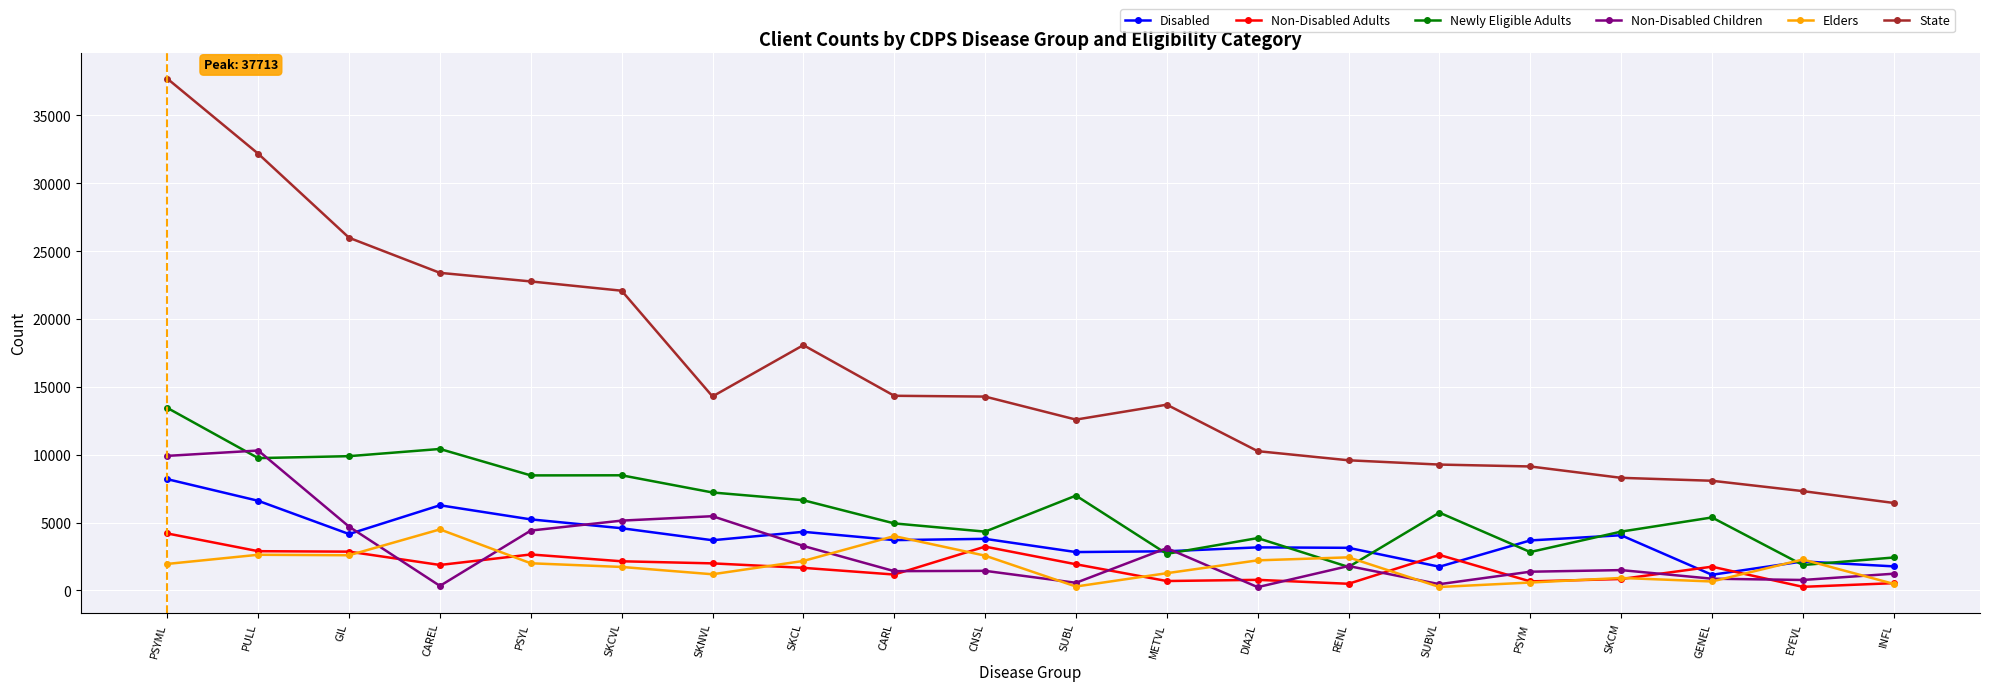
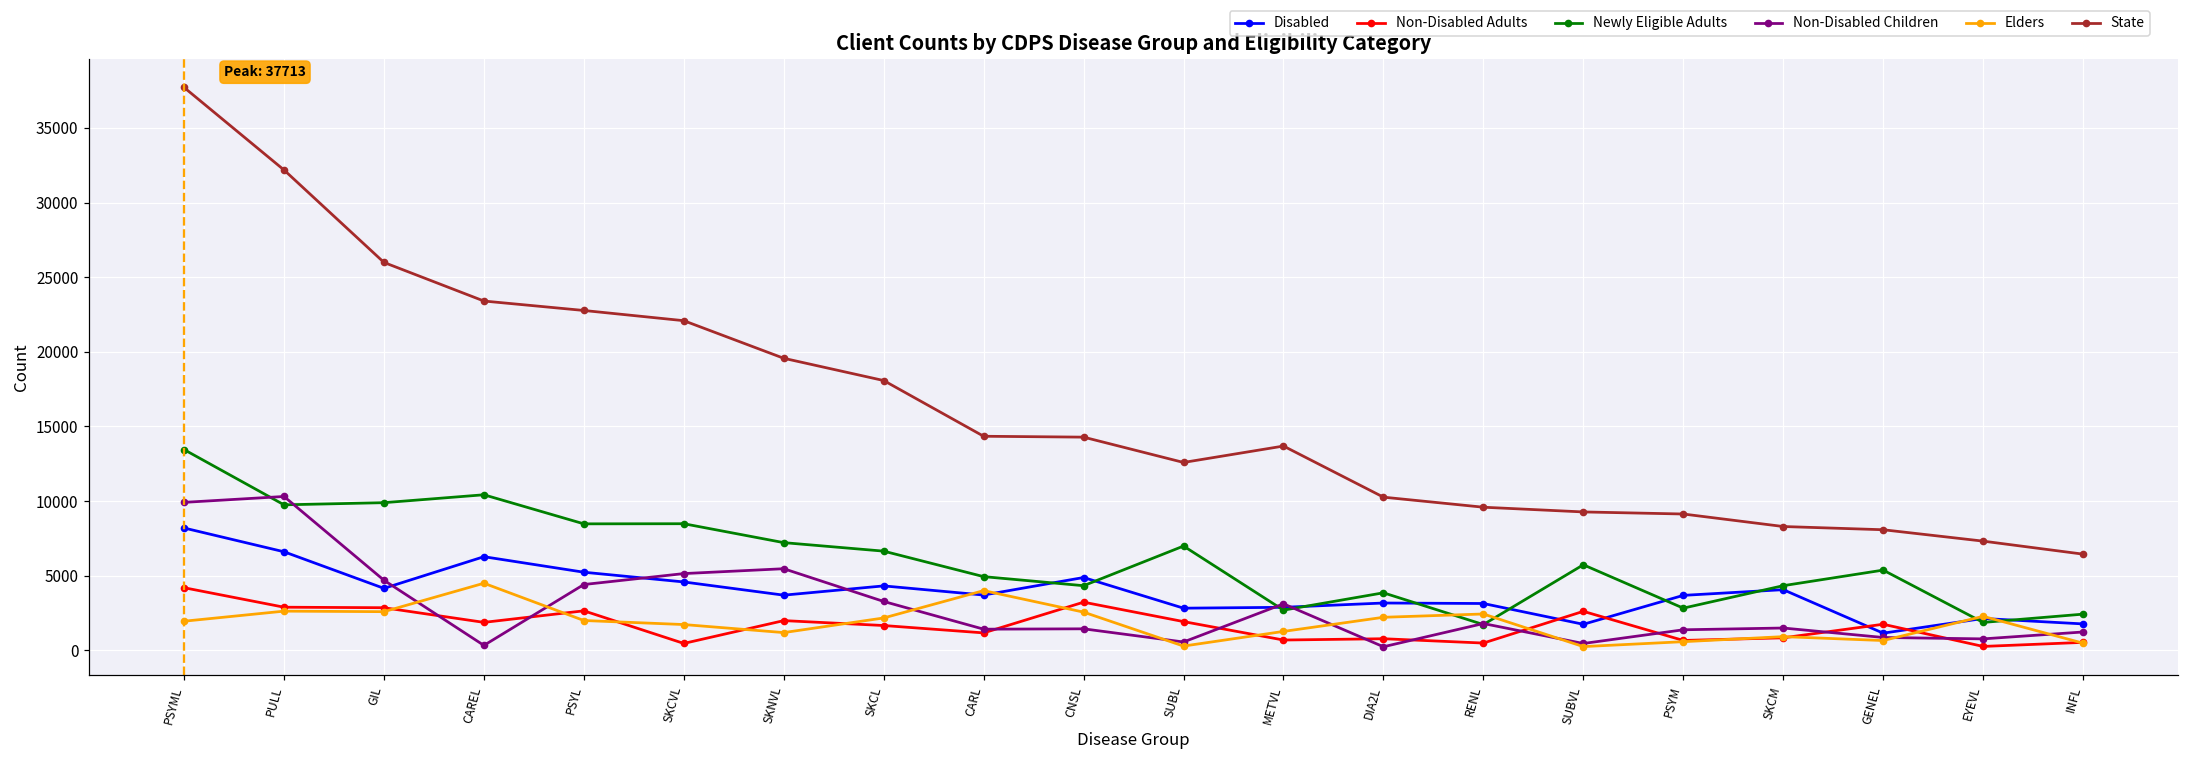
Non-Disabled Adults, SKCVL: 2100 -> 500
State, SKNVL: 14300 -> 19600
Disabled, CNSL: 3800 -> 4900
